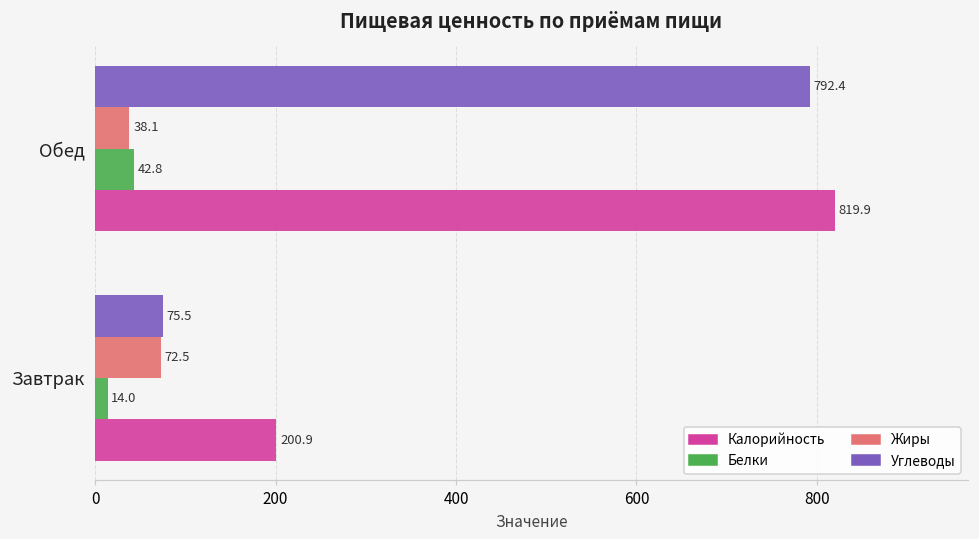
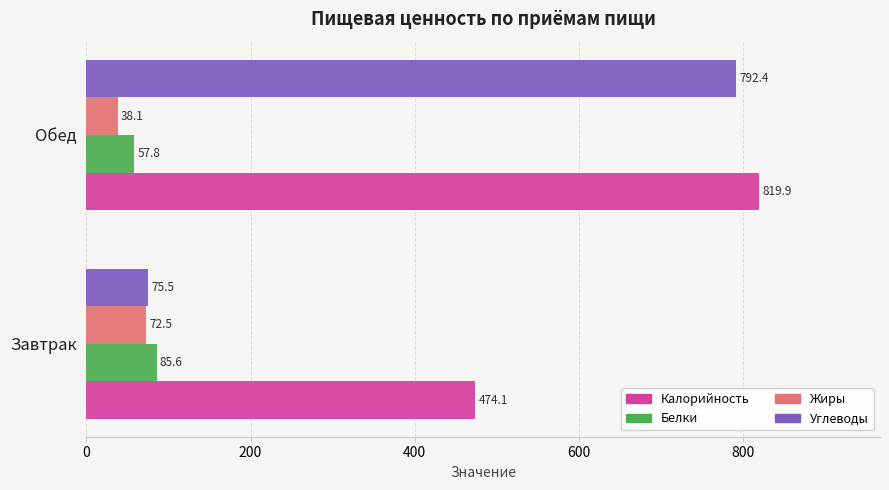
Белки, Обед: 42.8 -> 57.8
Белки, Завтрак: 14.0 -> 85.6
Калорийность, Завтрак: 200.9 -> 474.1
